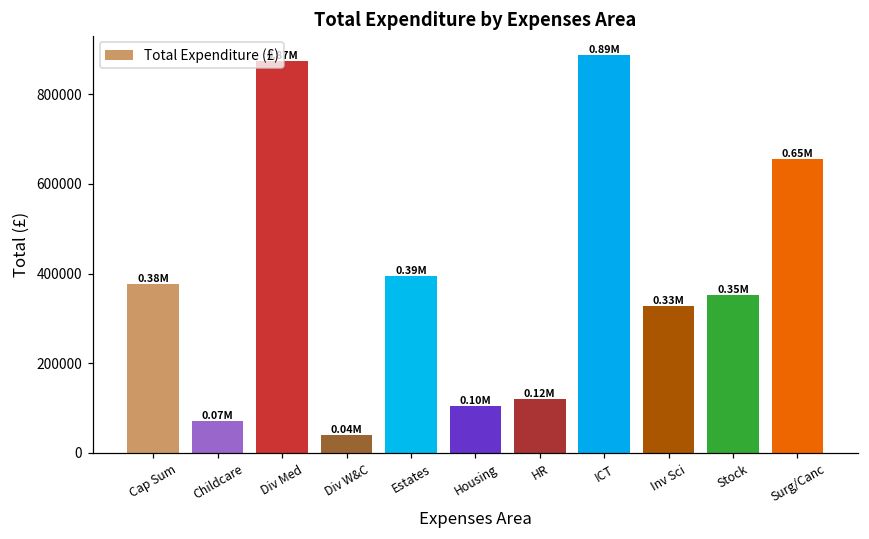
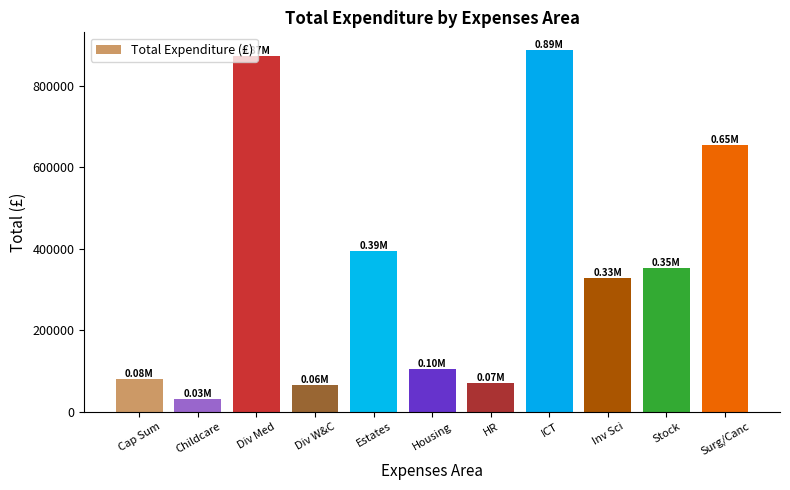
Cap Sum: 0.38M -> 0.08M
Childcare: 0.07M -> 0.03M
Div W&C: 0.04M -> 0.06M
HR: 0.12M -> 0.07M
